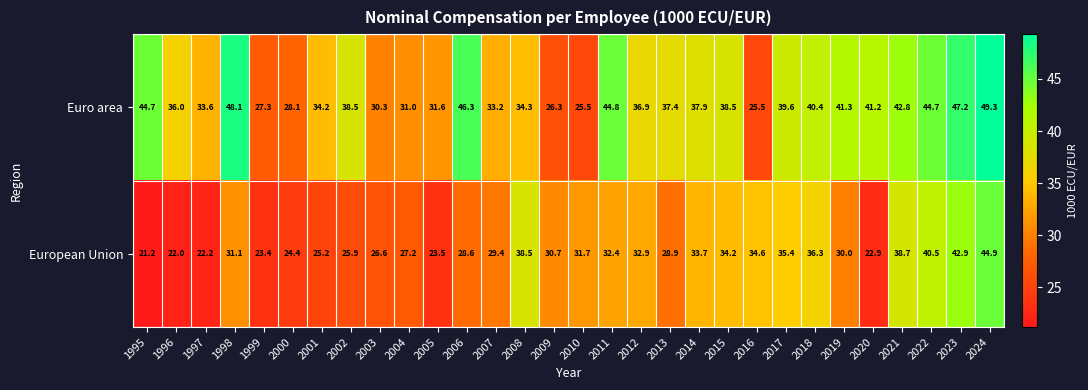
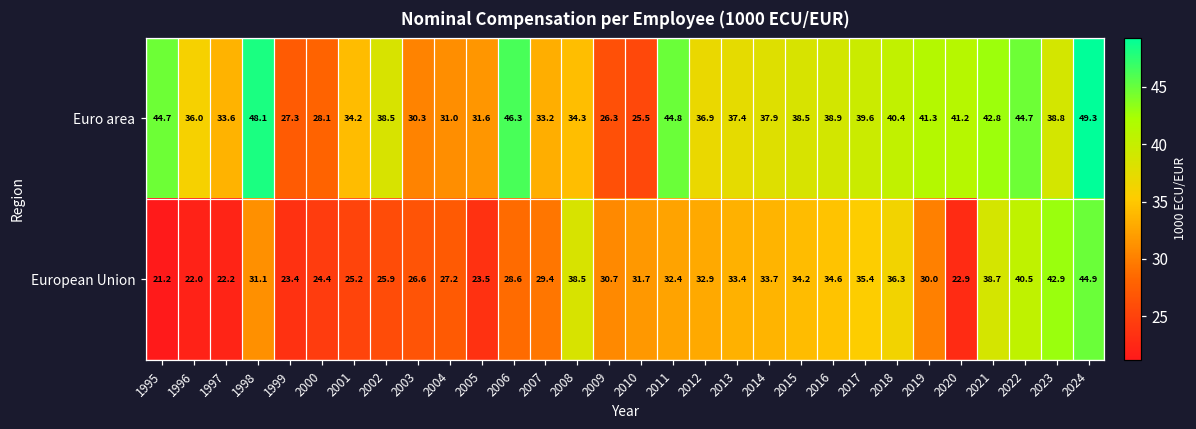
Euro area, 2016: 25.5 -> 38.9
Euro area, 2023: 47.2 -> 38.8
European Union, 2013: 28.9 -> 33.4
